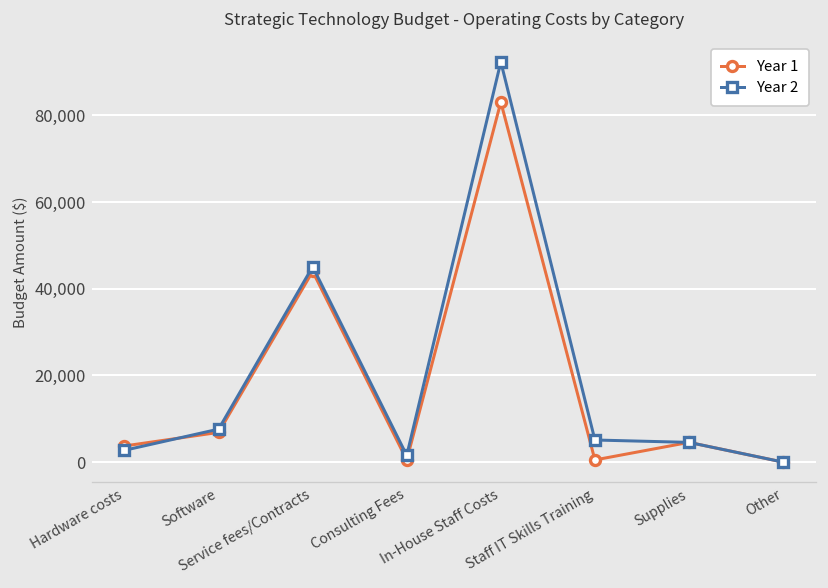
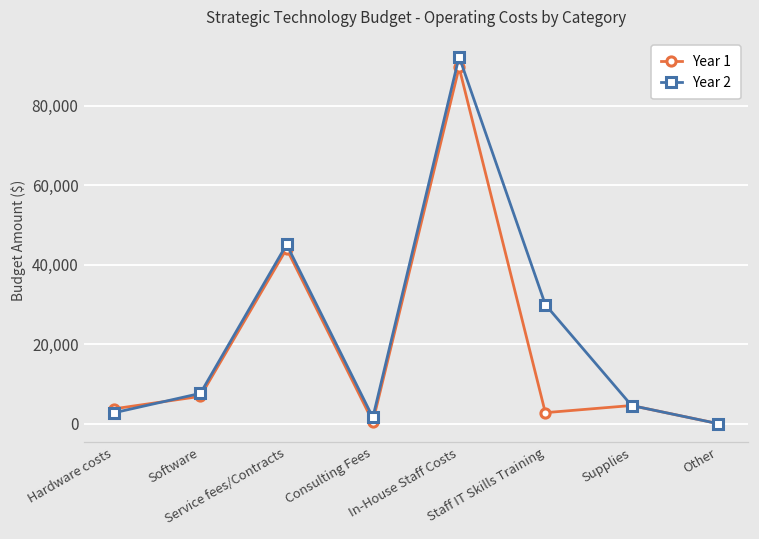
Year 1, In-House Staff Costs: 83,000 -> 90,000
Year 1, Staff IT Skills Training: 0 -> 3,000
Year 2, Staff IT Skills Training: 5,000 -> 30,000
